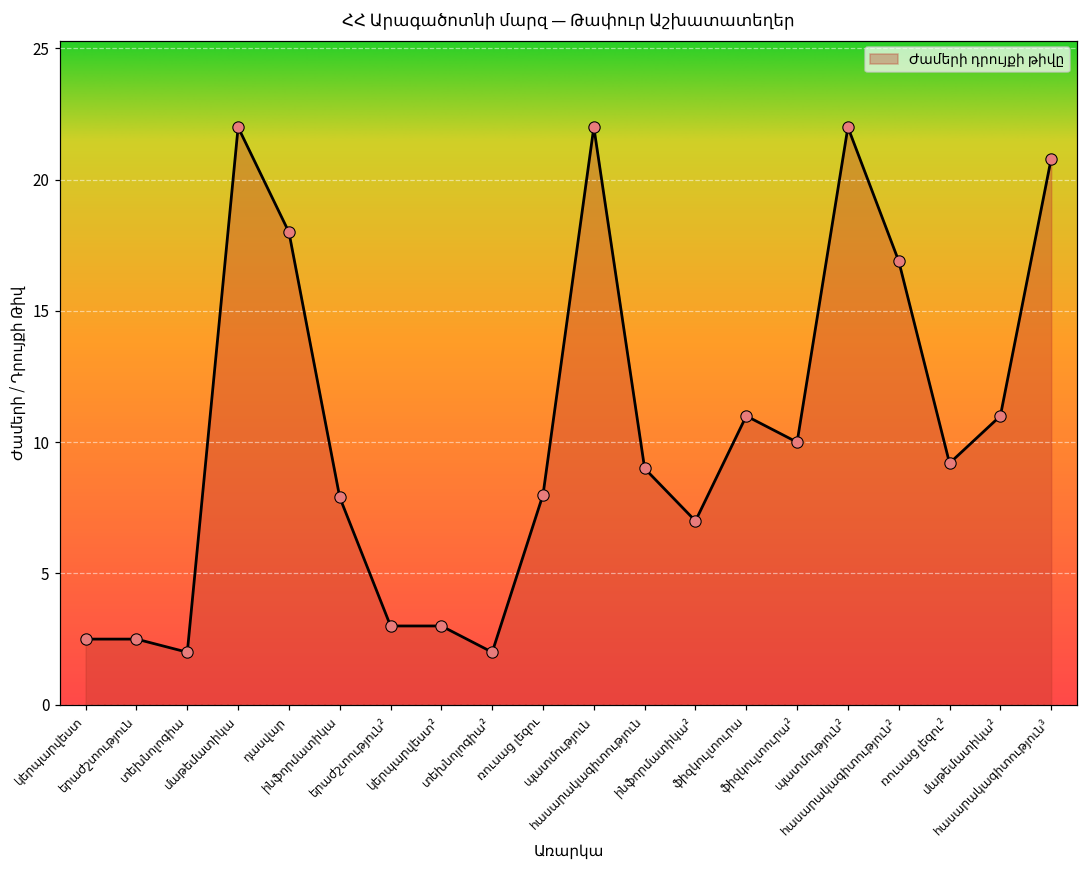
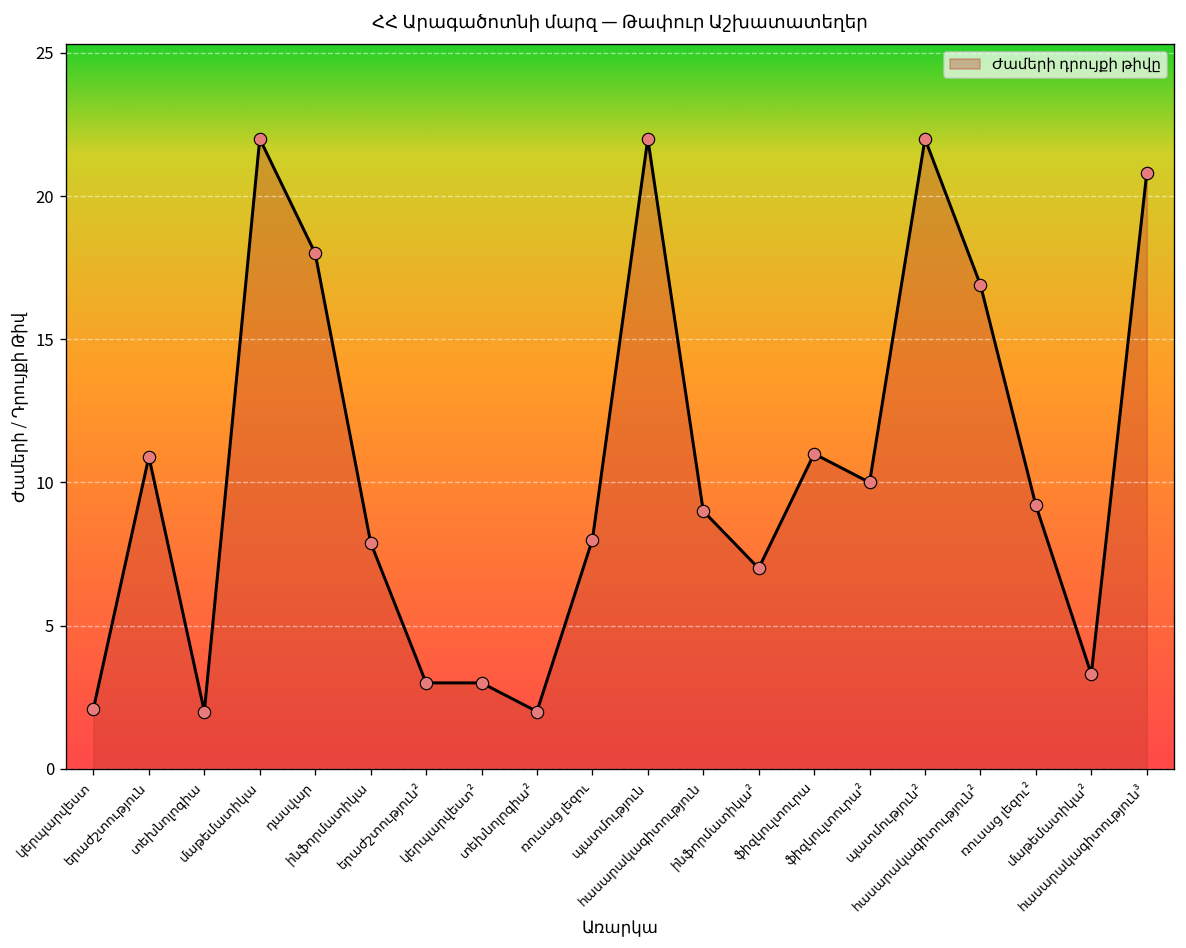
կերպարվեստ: 2.5 -> 2.1
երաժշտություն: 2.5 -> 10.9
մաթեմատիկա²: 11.0 -> 3.3
